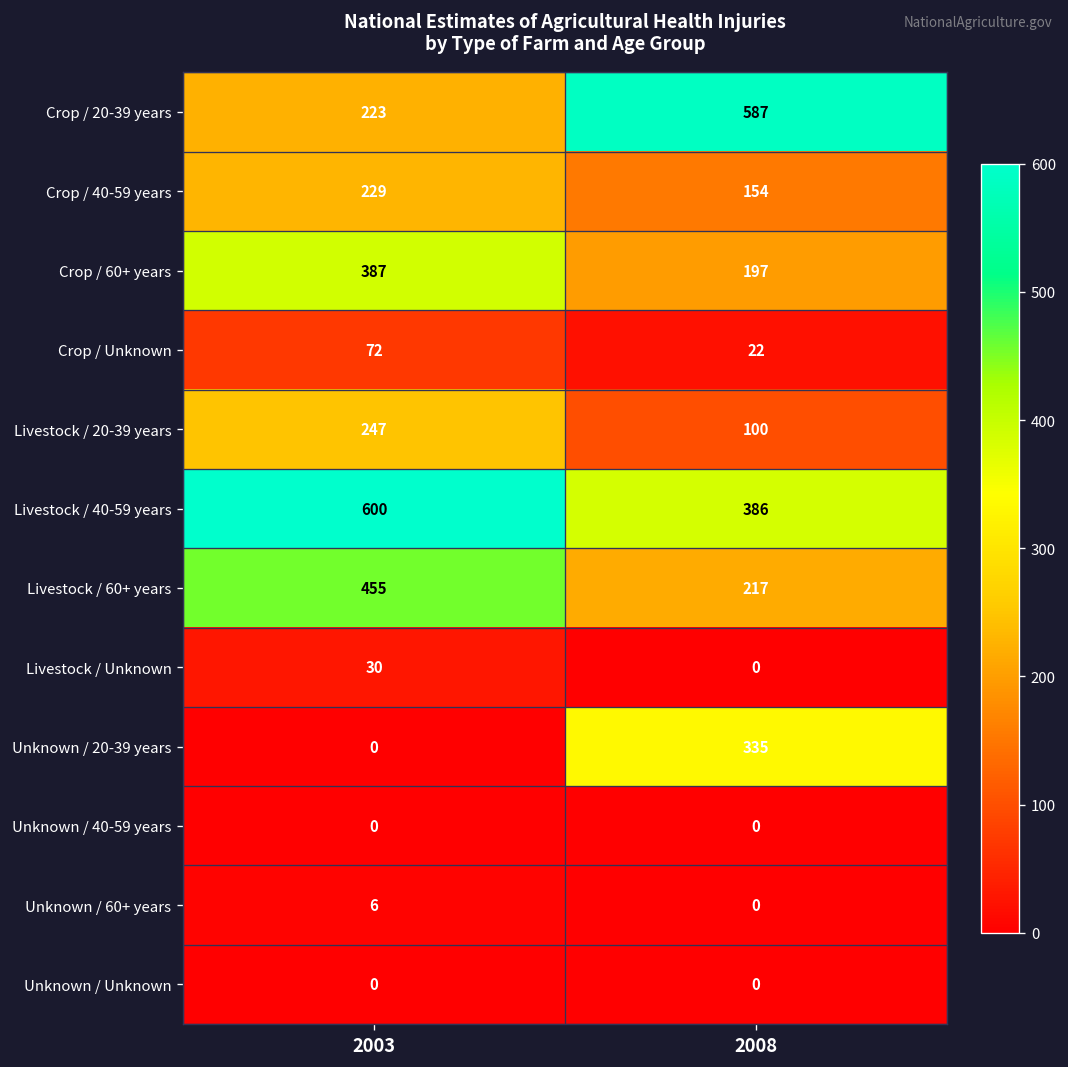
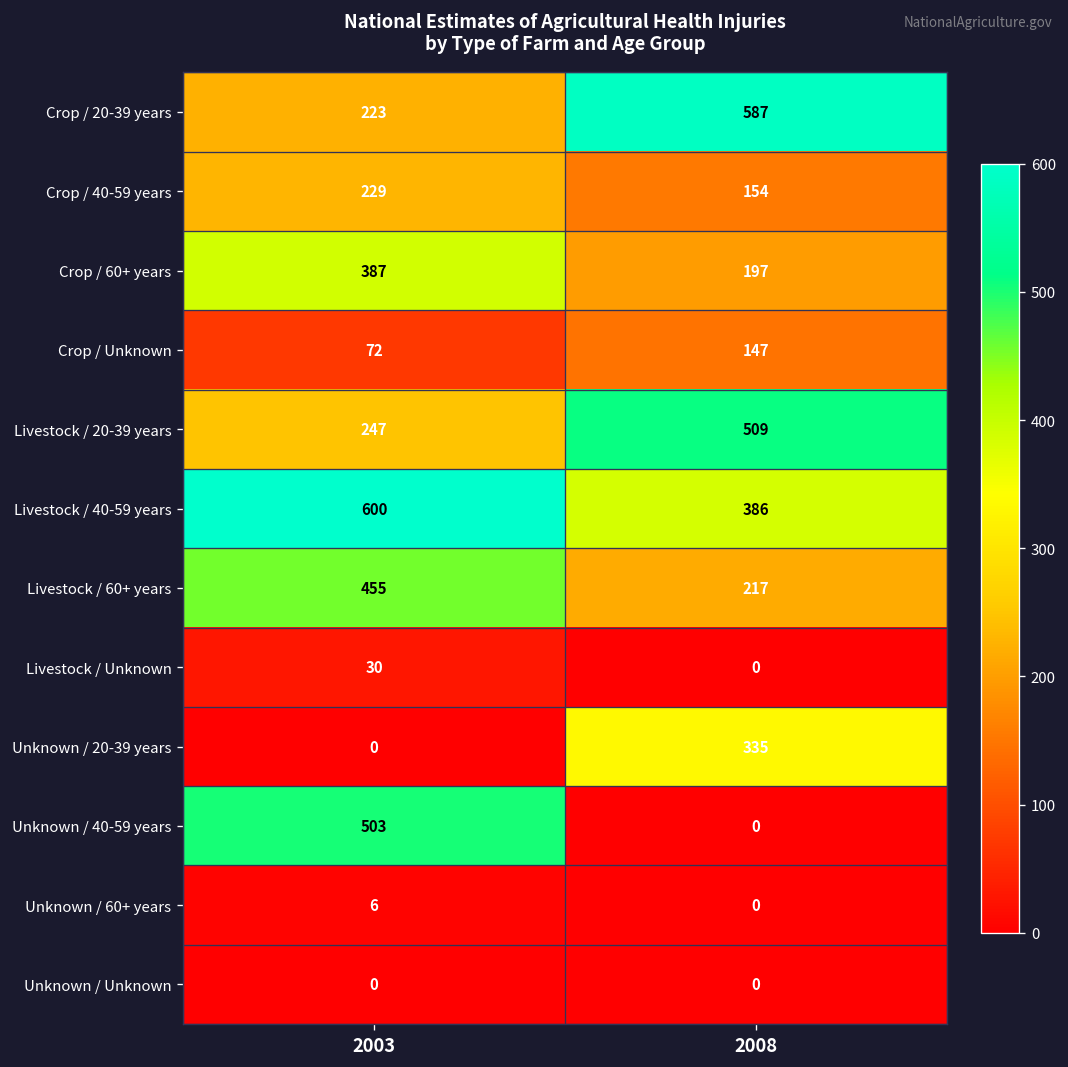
Crop / Unknown, 2008: 22 -> 147
Livestock / 20-39 years, 2008: 100 -> 509
Unknown / 40-59 years, 2003: 0 -> 503
